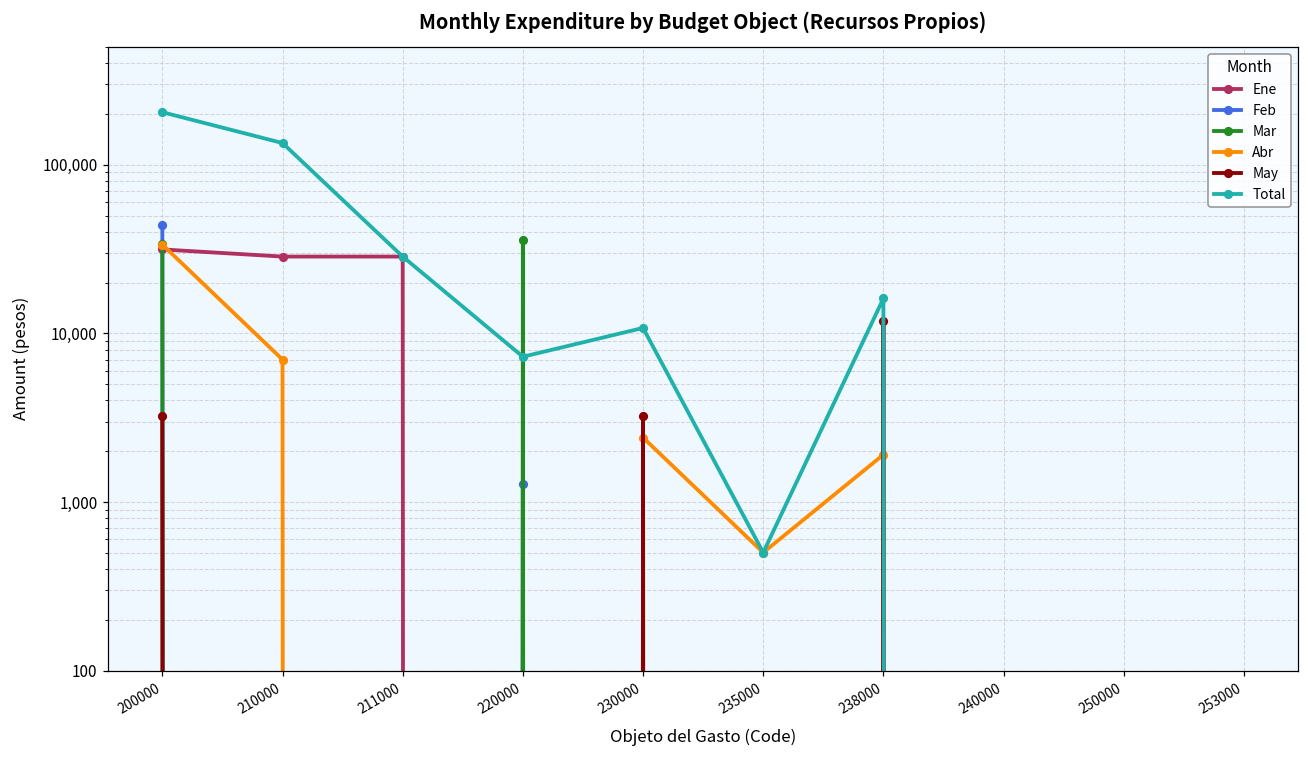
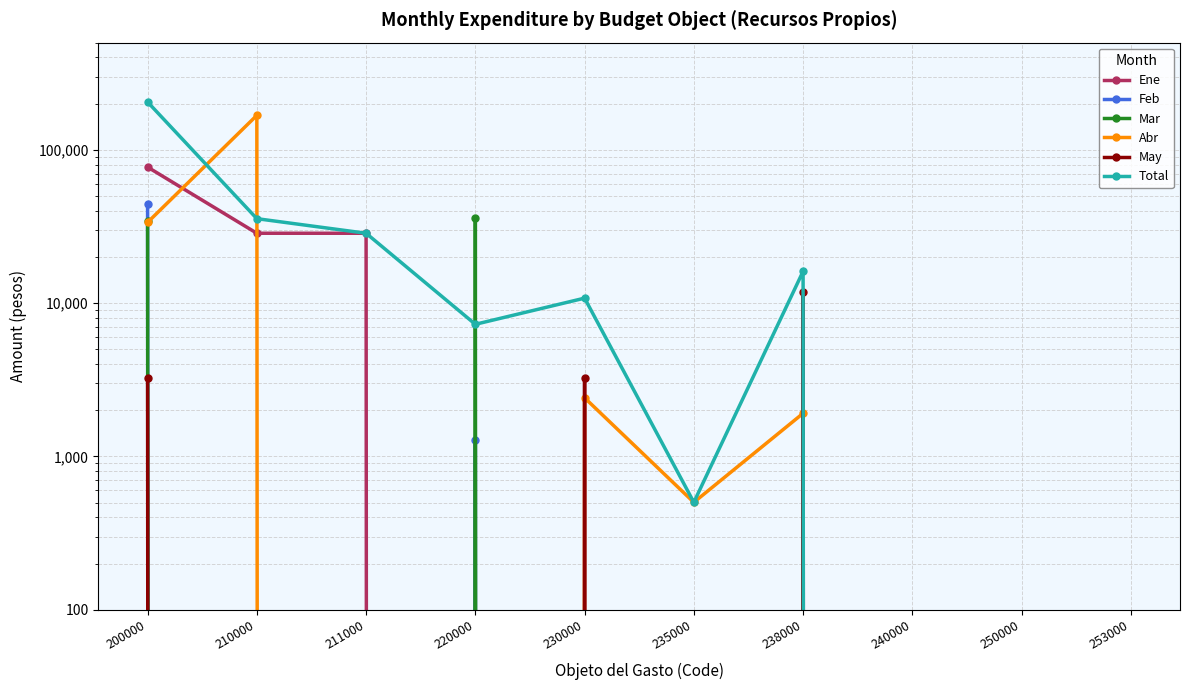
Ene, 200000: 31,000 -> 80,000
Abr, 210000: 7,000 -> 170,000
Total, 210000: 130,000 -> 36,000
